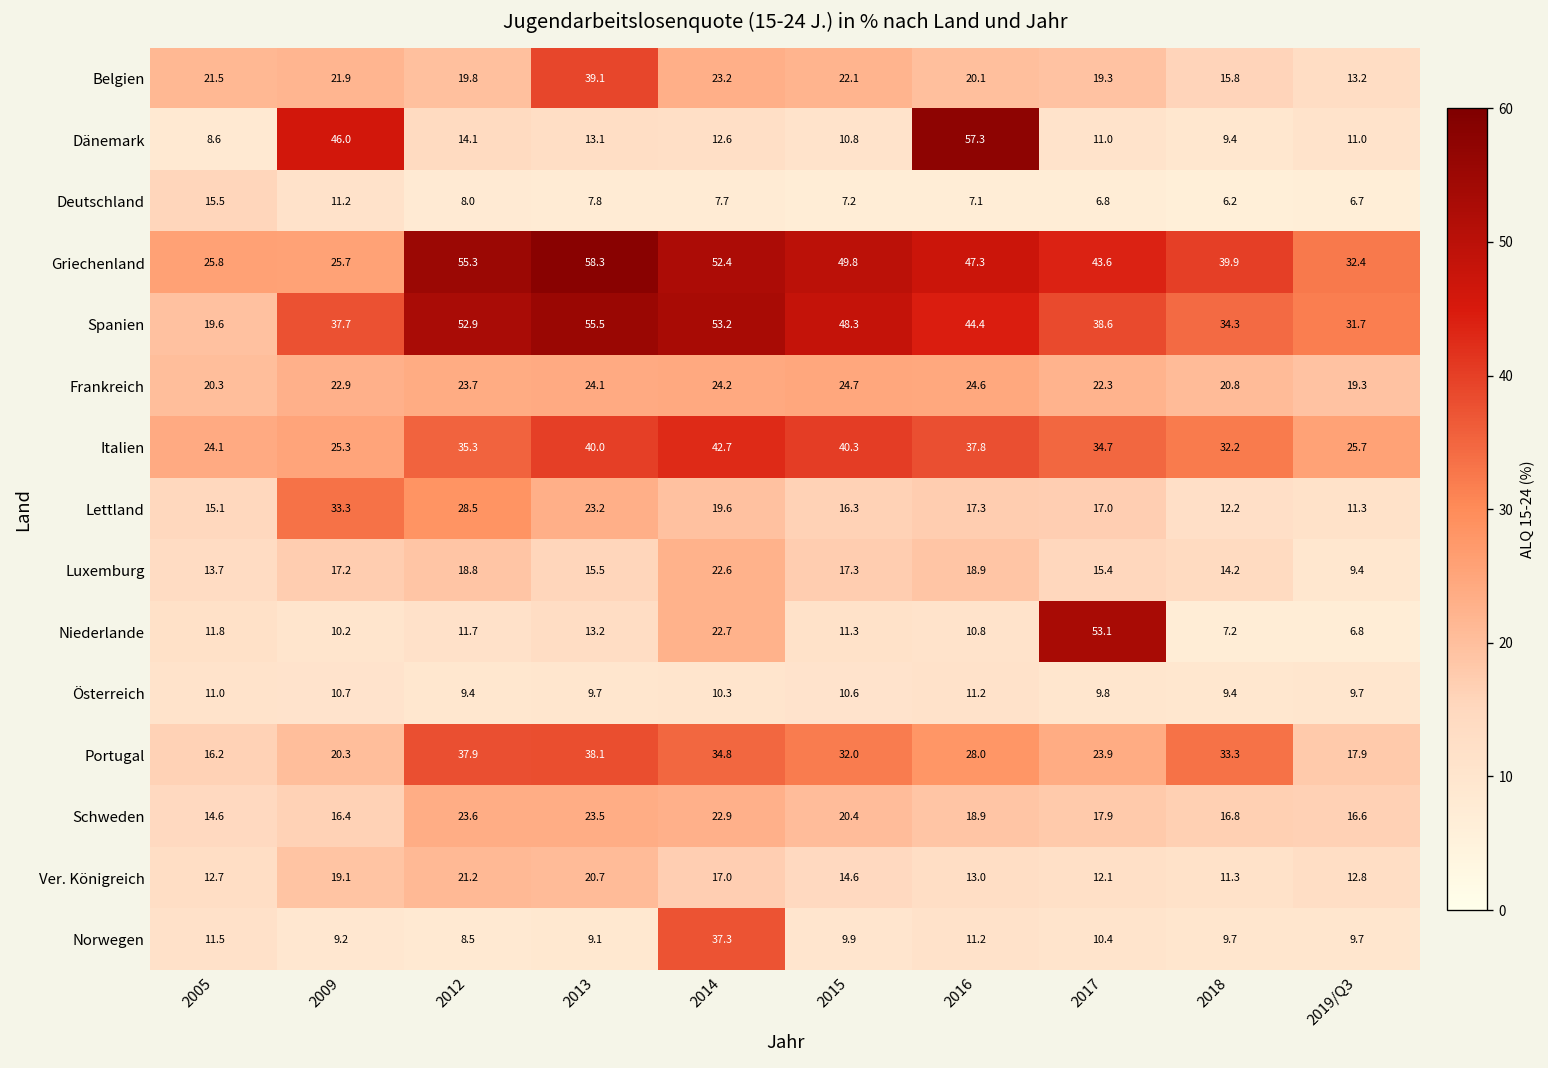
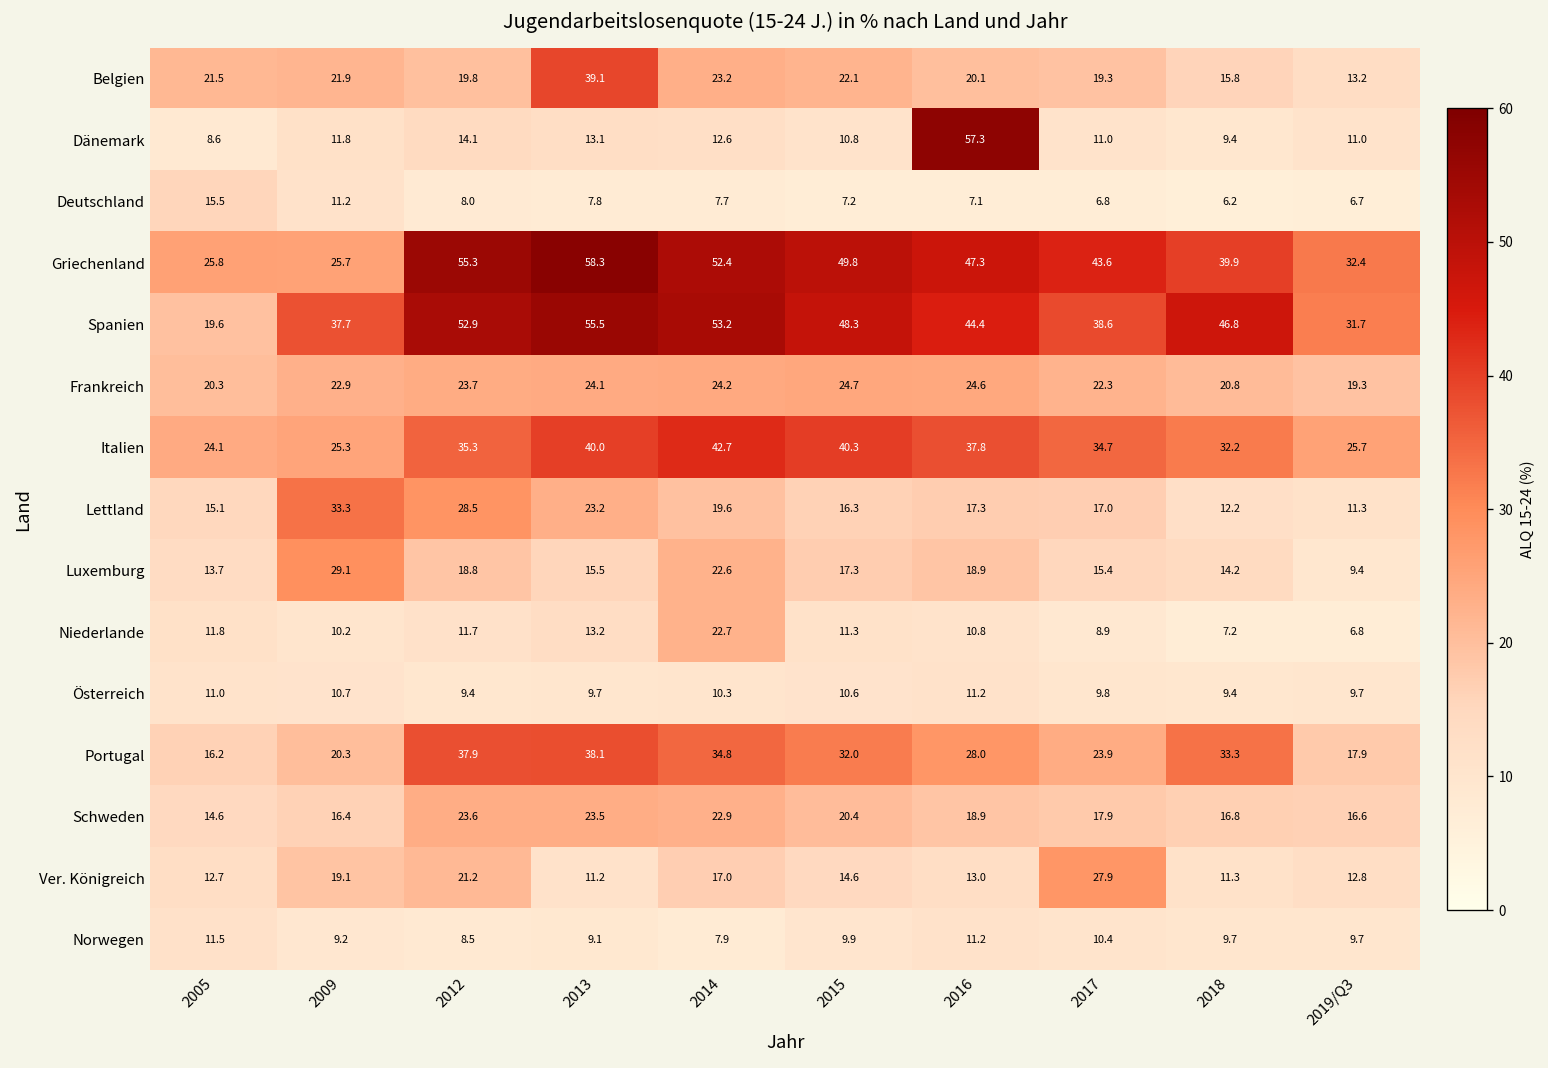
Dänemark, 2009: 46.0 -> 11.8
Spanien, 2018: 34.3 -> 46.8
Luxemburg, 2009: 17.2 -> 29.1
Niederlande, 2017: 53.1 -> 8.9
Ver. Königreich, 2013: 20.7 -> 11.2
Ver. Königreich, 2017: 12.1 -> 27.9
Norwegen, 2014: 37.3 -> 7.9
